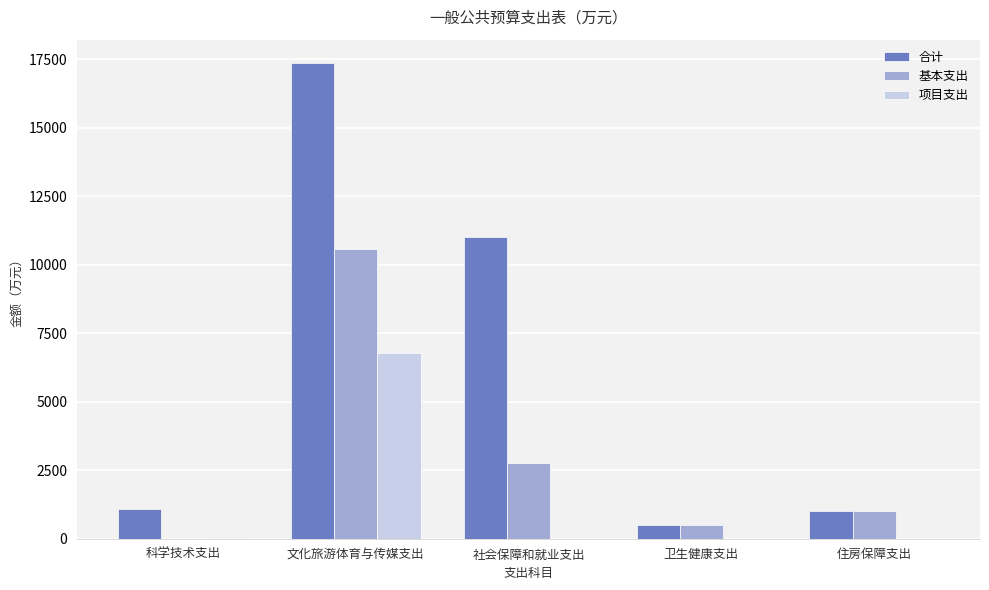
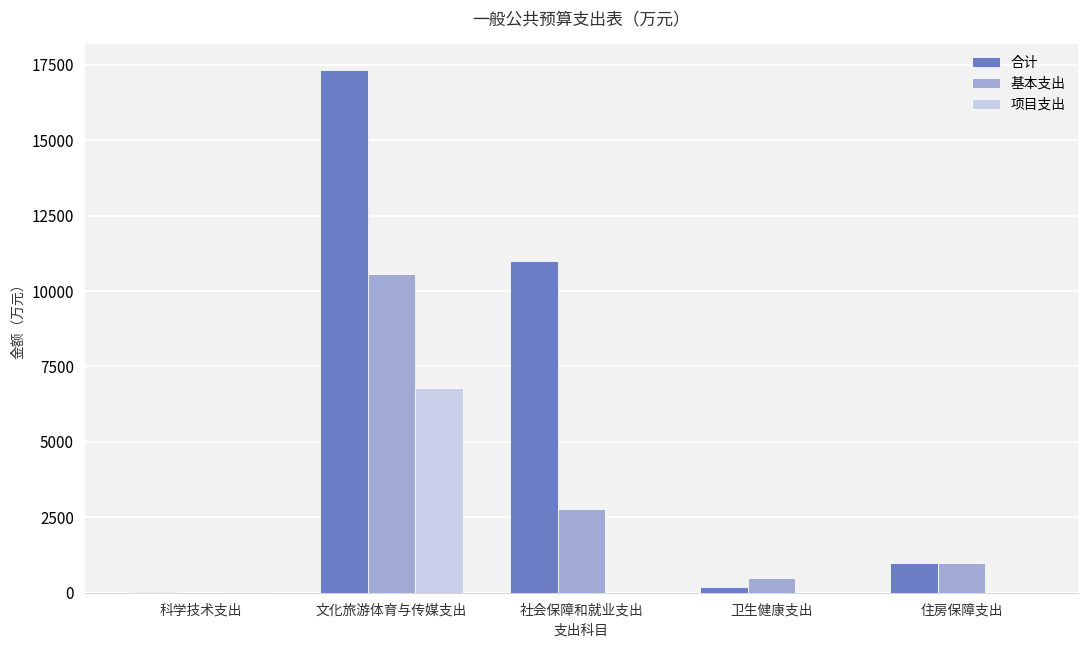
合计, 科学技术支出: 1100 -> 0
合计, 卫生健康支出: 500 -> 200
